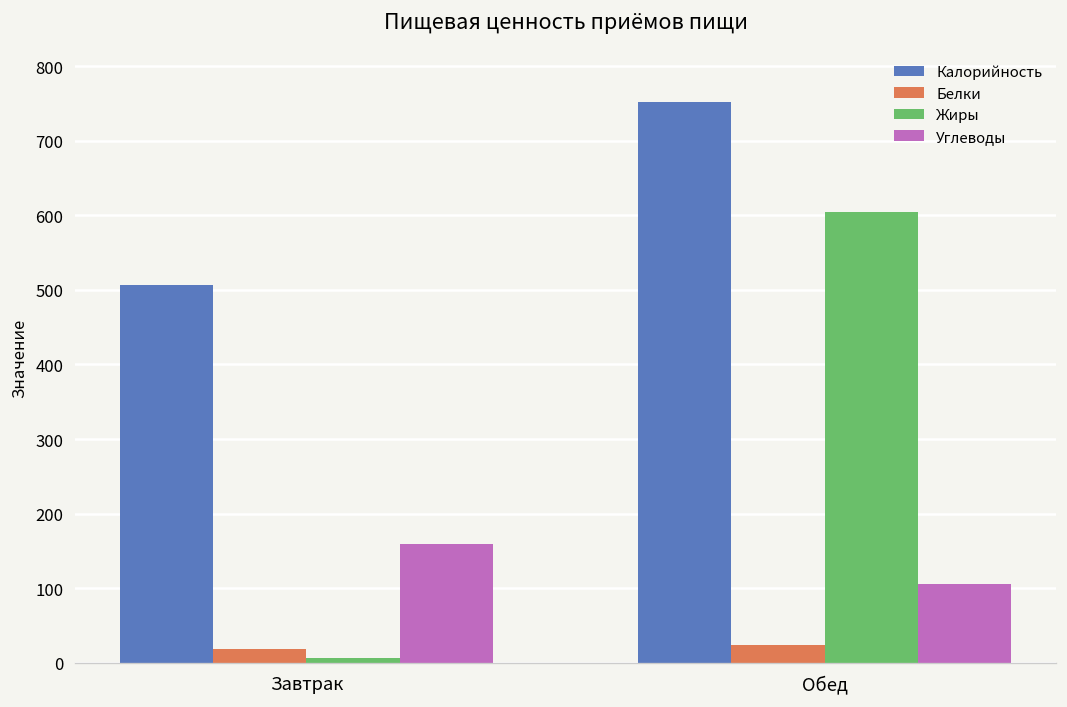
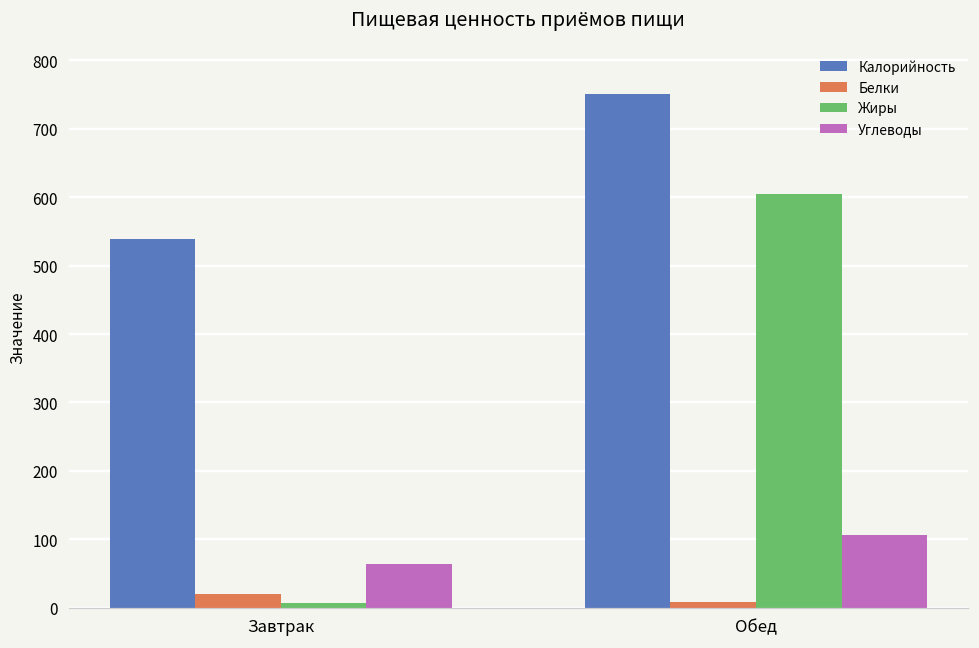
Калорийность, Завтрак: 510 -> 540
Углеводы, Завтрак: 160 -> 60
Белки, Обед: 20 -> 10
